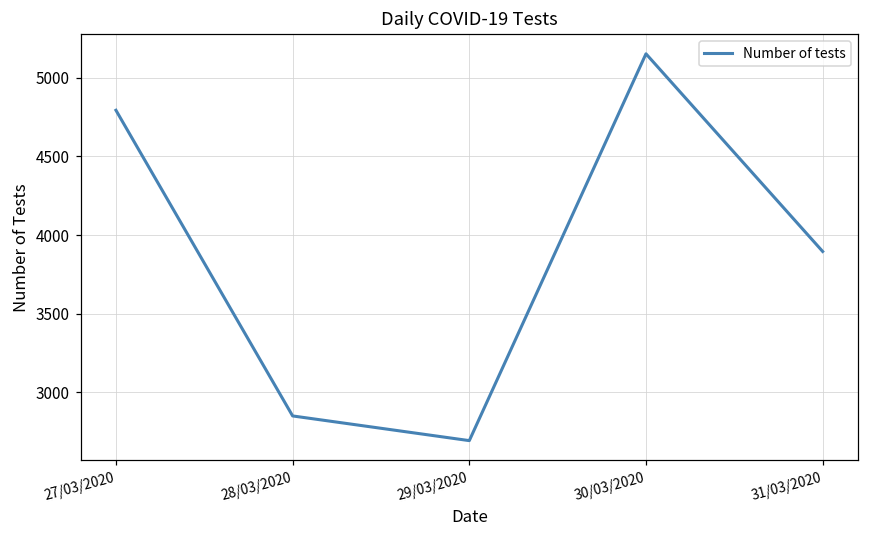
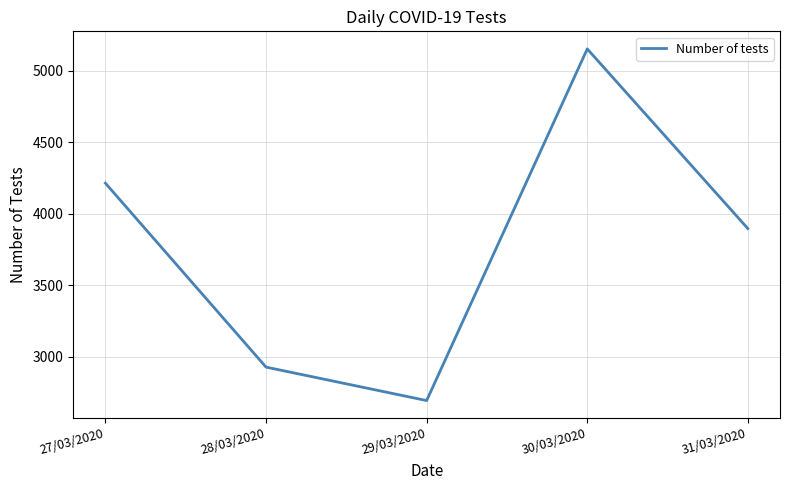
27/03/2020: 4790 -> 4210
28/03/2020: 2850 -> 2930
